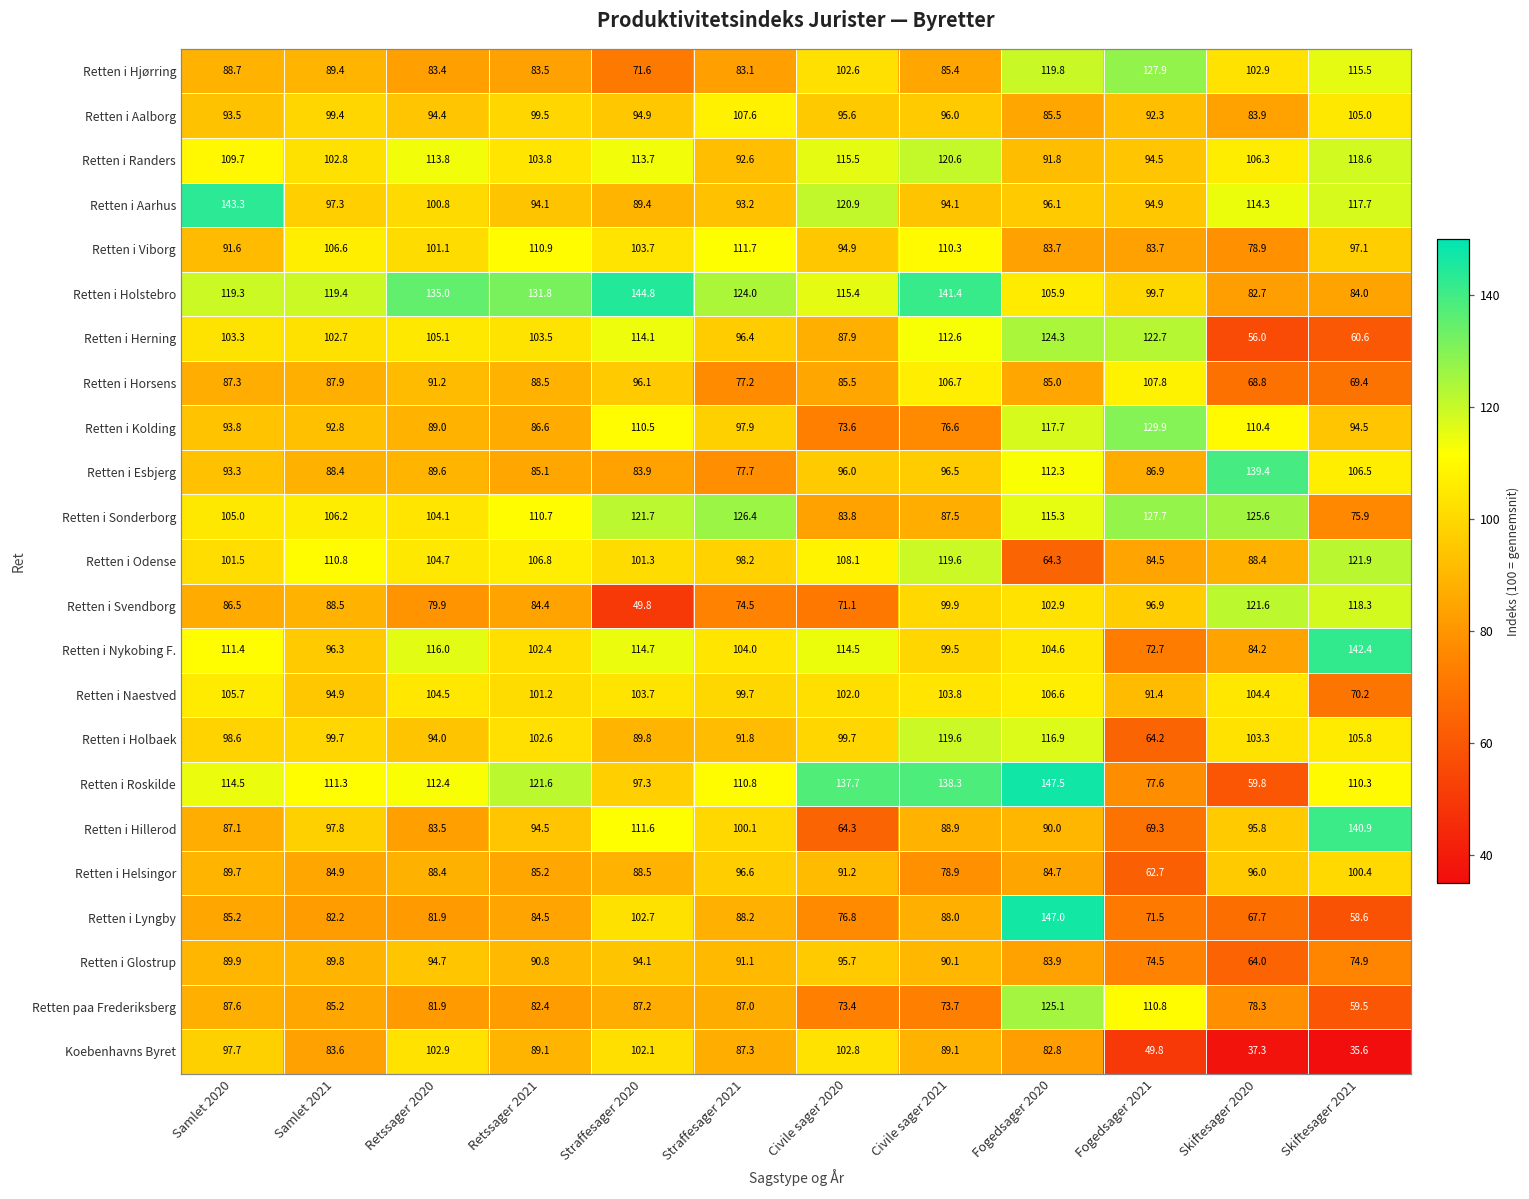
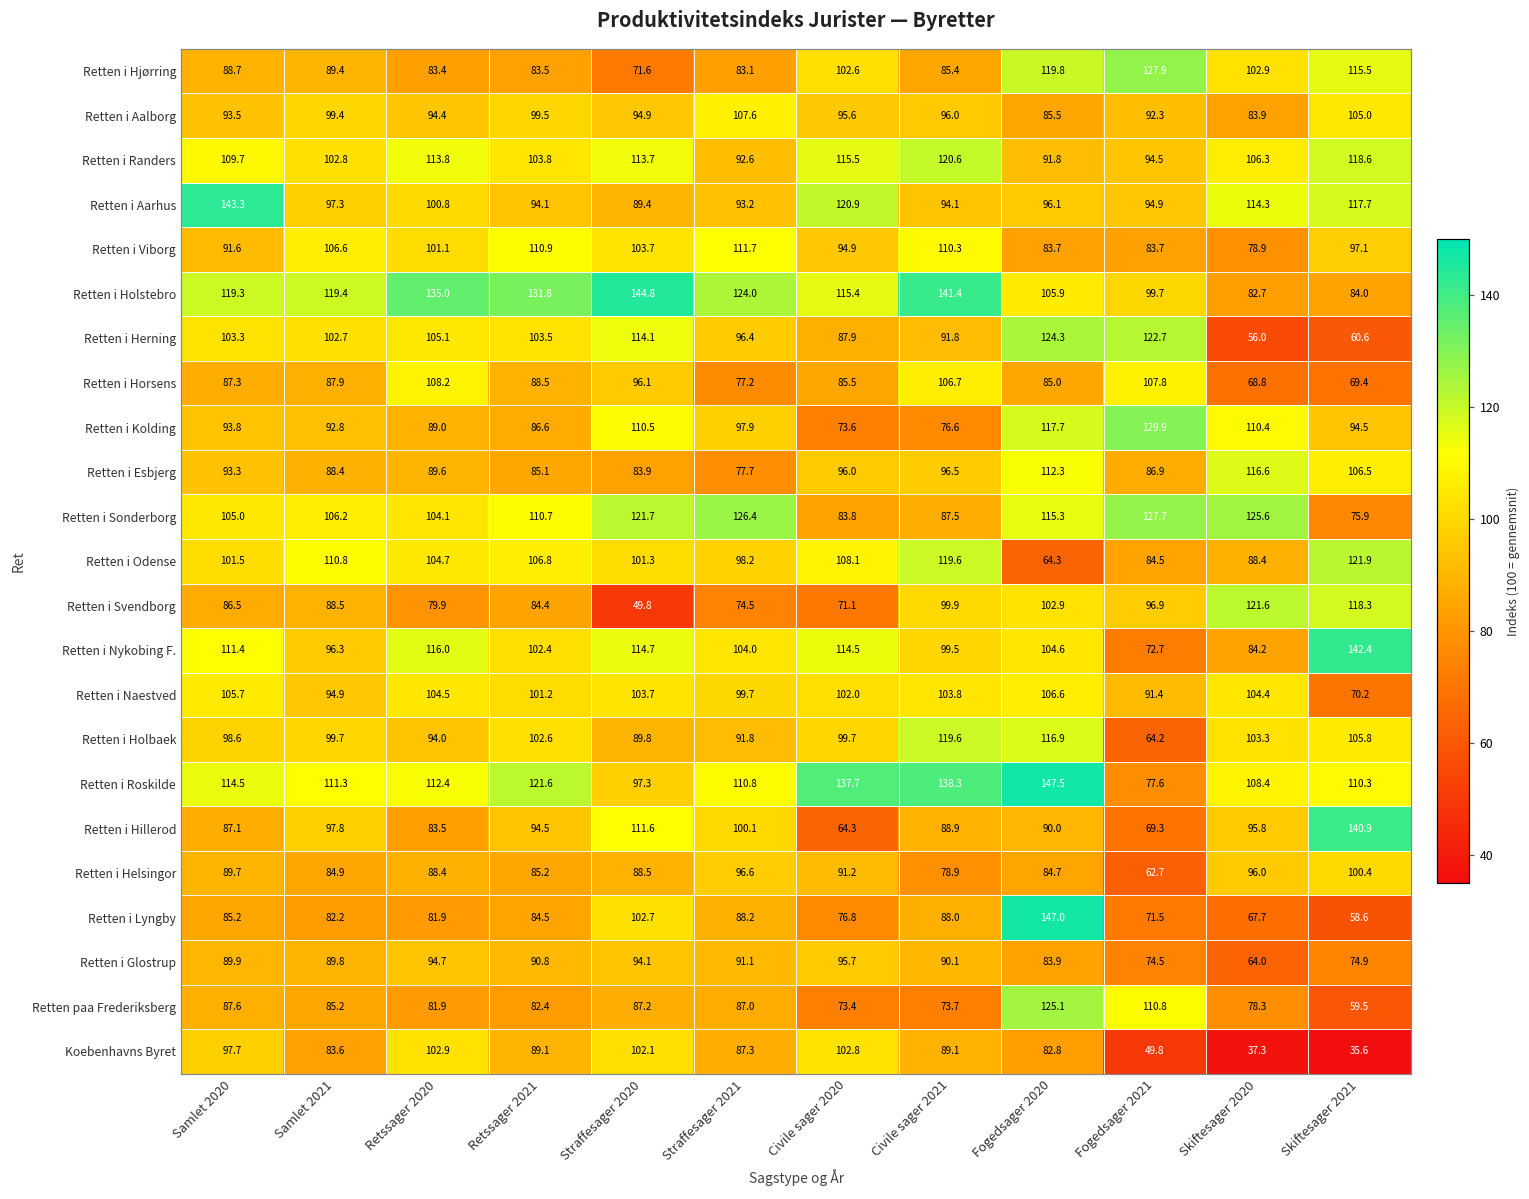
Retten i Herning, Civile sager 2021: 112.6 -> 91.8
Retten i Horsens, Retssager 2020: 91.2 -> 108.2
Retten i Esbjerg, Skiftesager 2020: 139.4 -> 116.6
Retten i Roskilde, Skiftesager 2020: 59.8 -> 108.4
